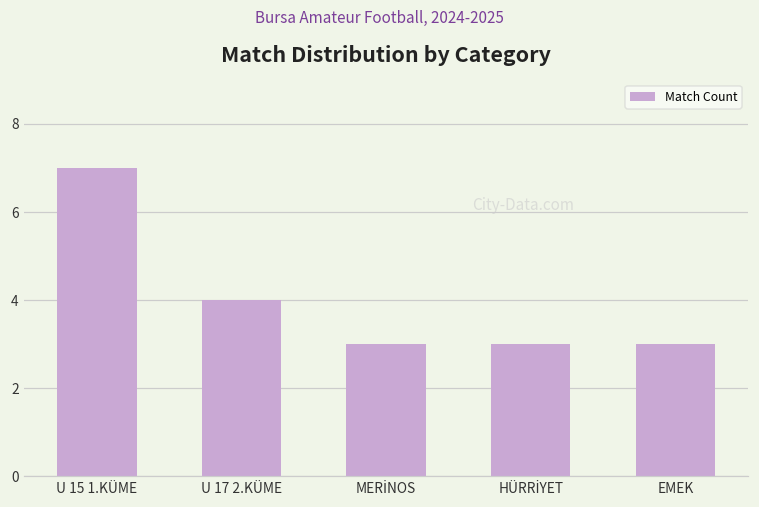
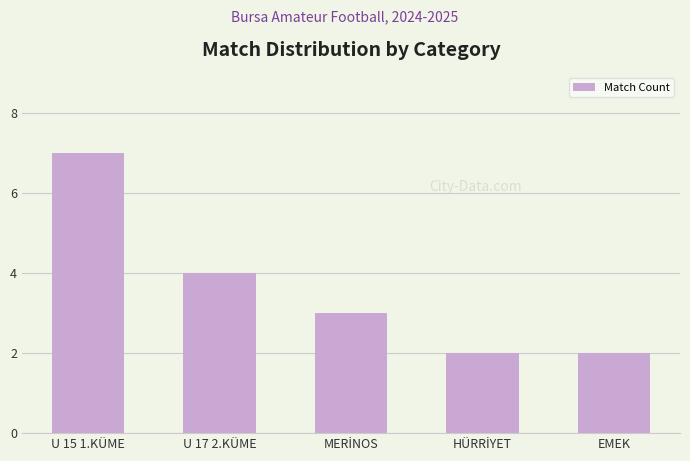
HÜRRİYET: 3 -> 2
EMEK: 3 -> 2
